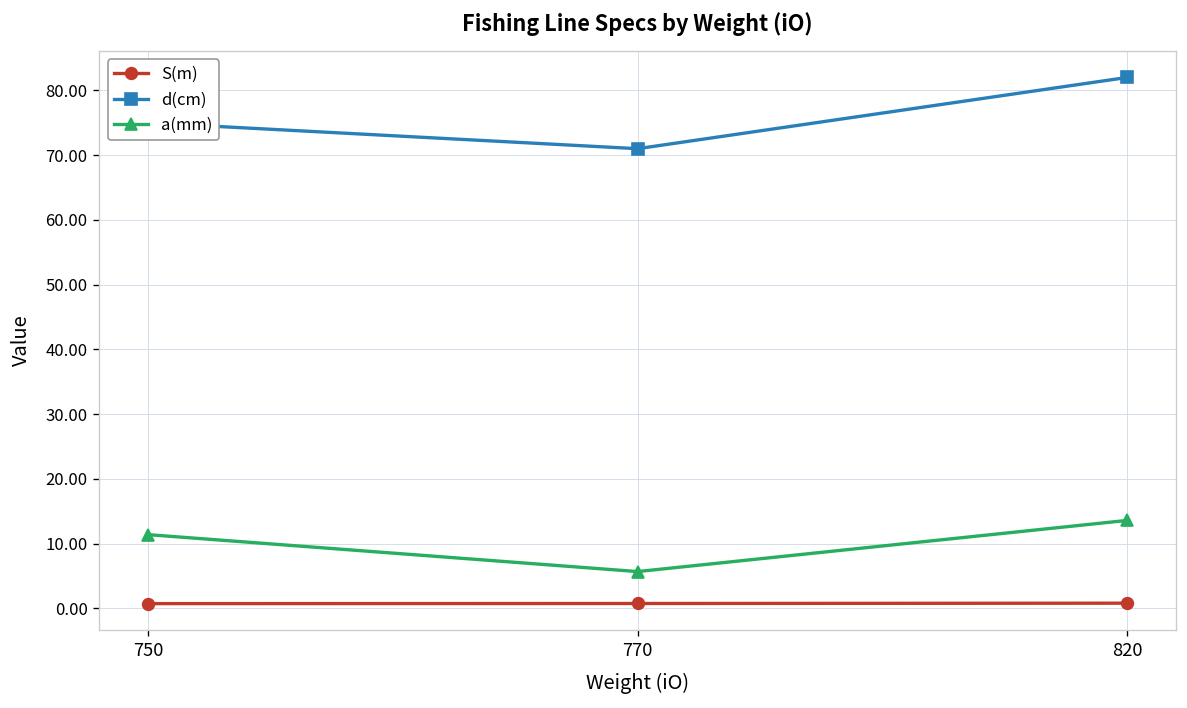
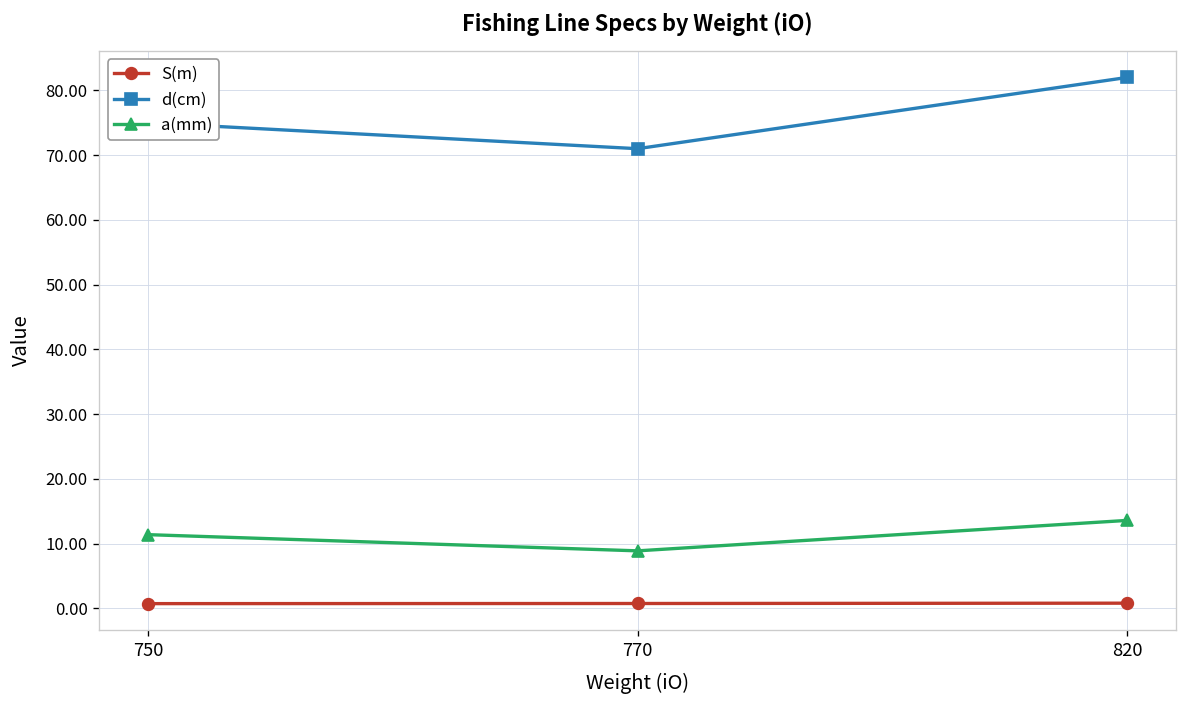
a(mm), 770: 6 -> 9
